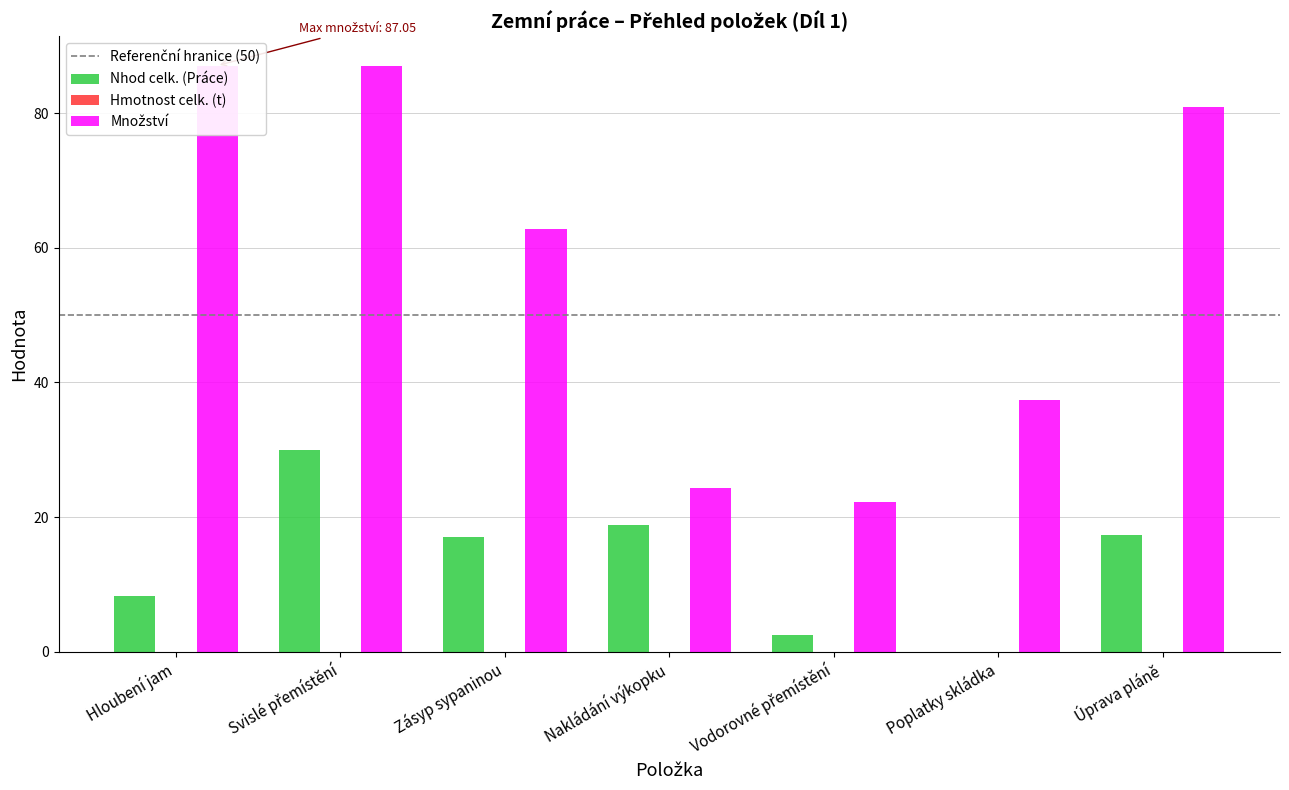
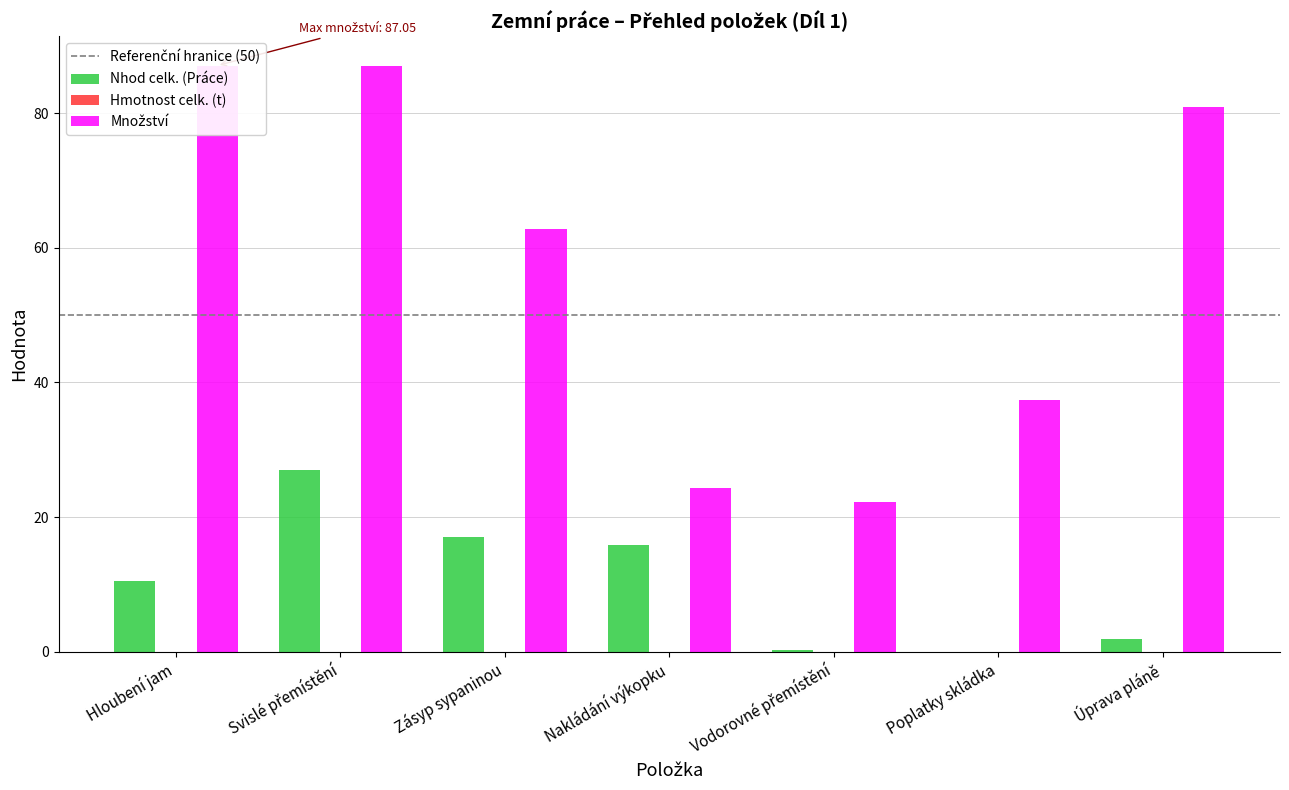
Nhod celk. (Práce), Hloubení jam: 8 -> 10
Nhod celk. (Práce), Svislé přemístění: 30 -> 27
Nhod celk. (Práce), Nakládání výkopku: 19 -> 16
Nhod celk. (Práce), Vodorovné přemístění: 2 -> 0
Nhod celk. (Práce), Úprava pláně: 17 -> 2
